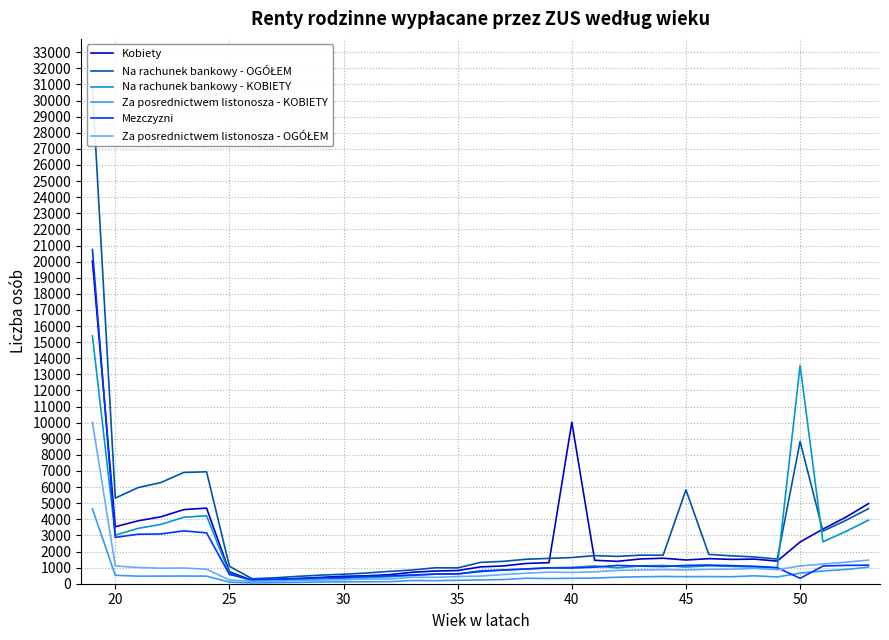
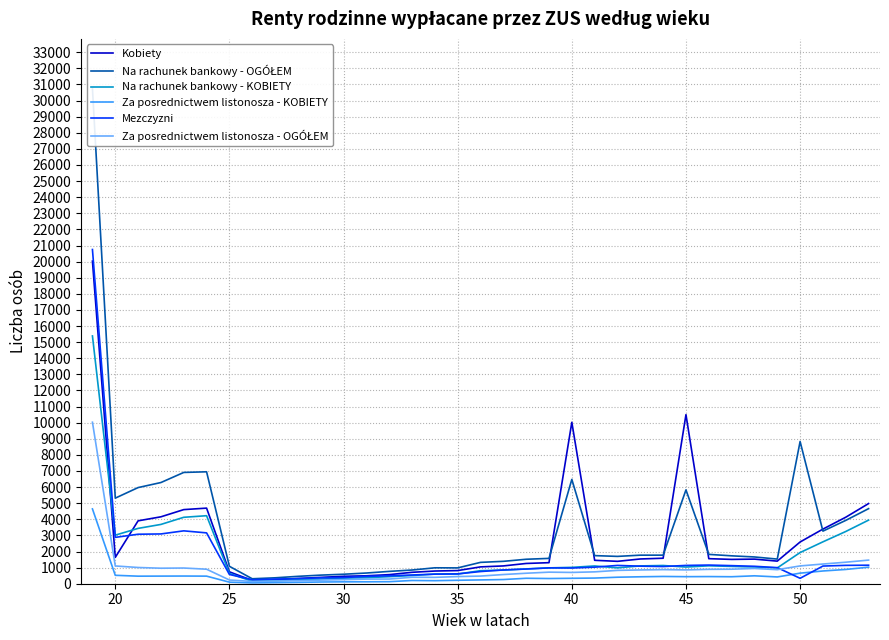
Kobiety, 20: 3500 -> 1600
Na rachunek bankowy - OGÓŁEM, 40: 1600 -> 6500
Kobiety, 45: 1500 -> 10500
Na rachunek bankowy - KOBIETY, 50: 13600 -> 1900
